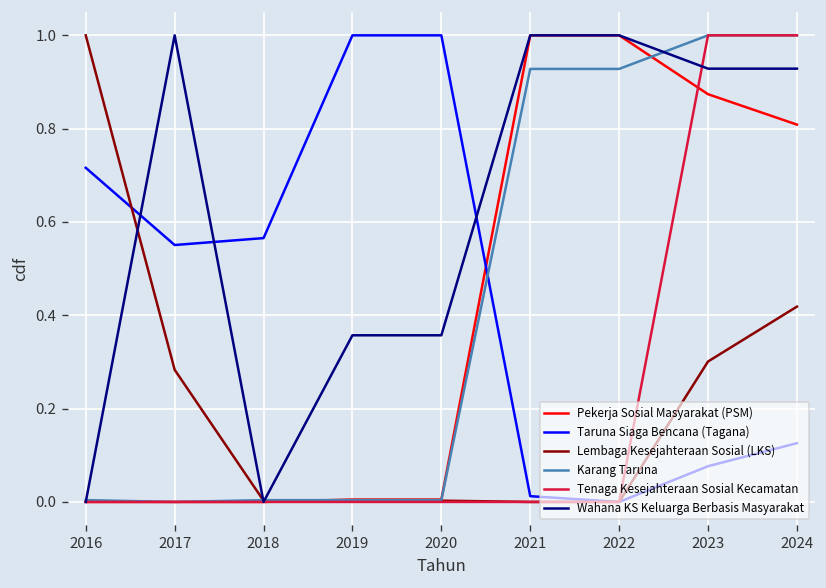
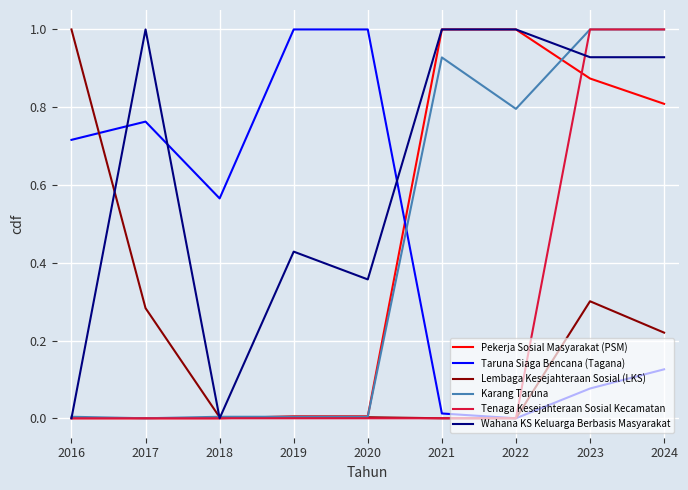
Taruna Siaga Bencana (Tagana), 2017: 0.55 -> 0.76
Wahana KS Keluarga Berbasis Masyarakat, 2019: 0.36 -> 0.43
Karang Taruna, 2022: 0.93 -> 0.80
Lembaga Kesejahteraan Sosial (LKS), 2024: 0.42 -> 0.22
